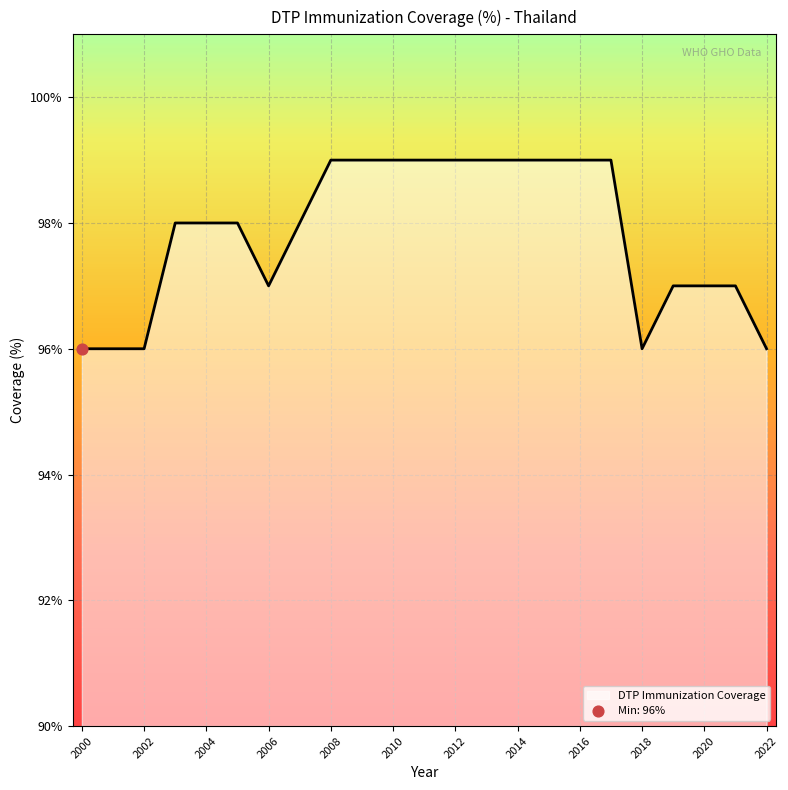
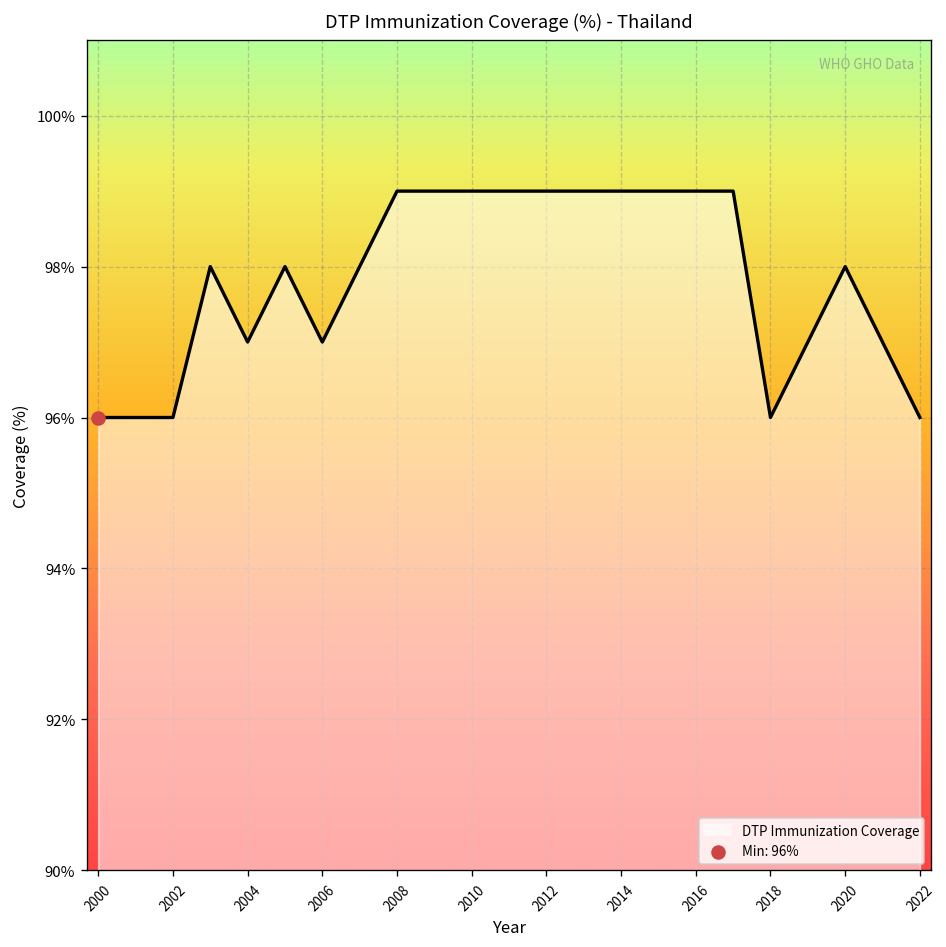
DTP Immunization Coverage, 2004: 98% -> 97%
DTP Immunization Coverage, 2020: 97% -> 98%
